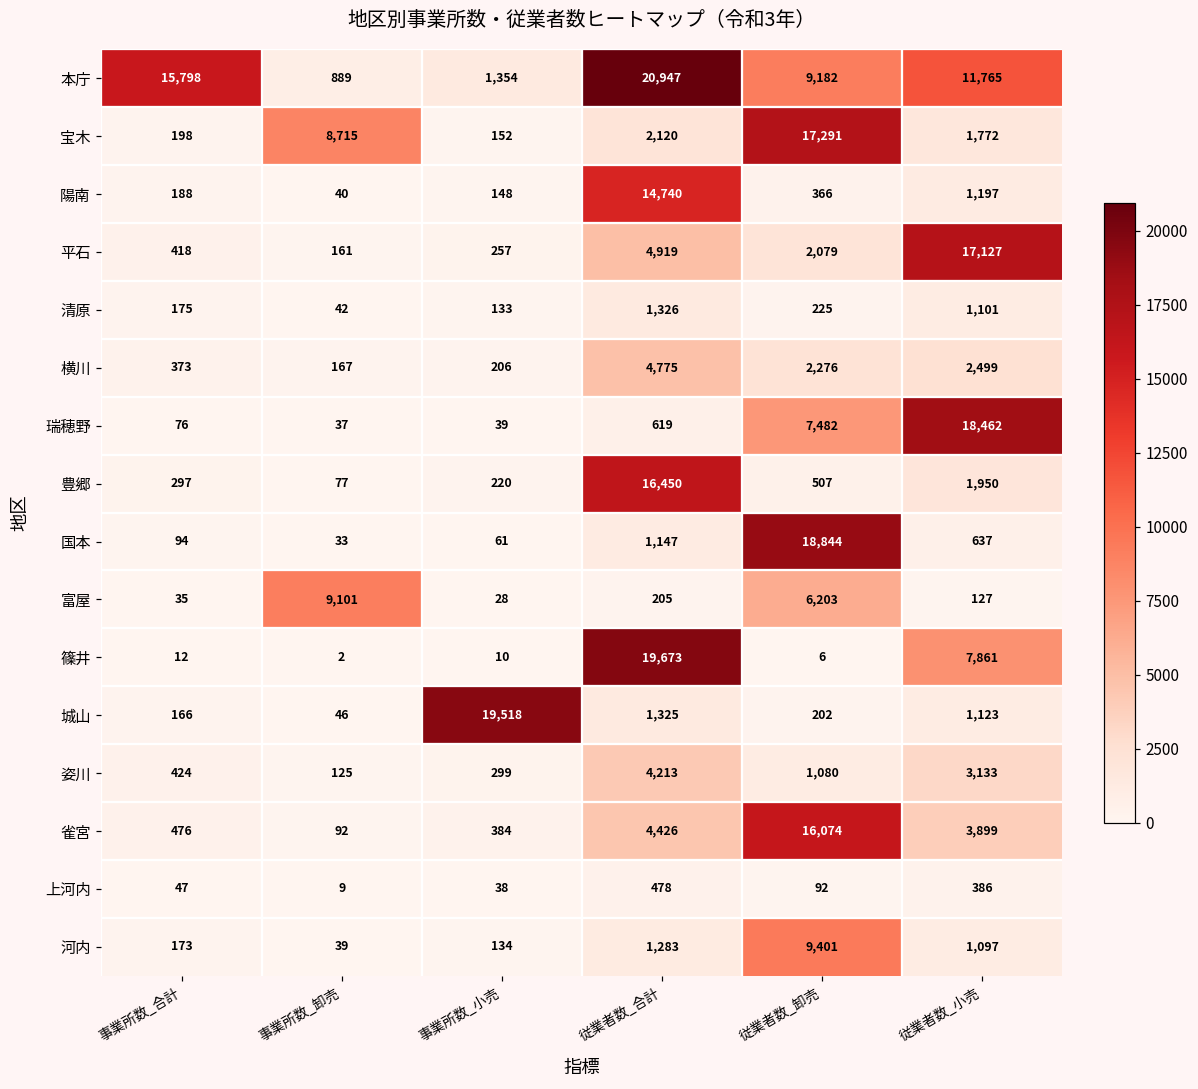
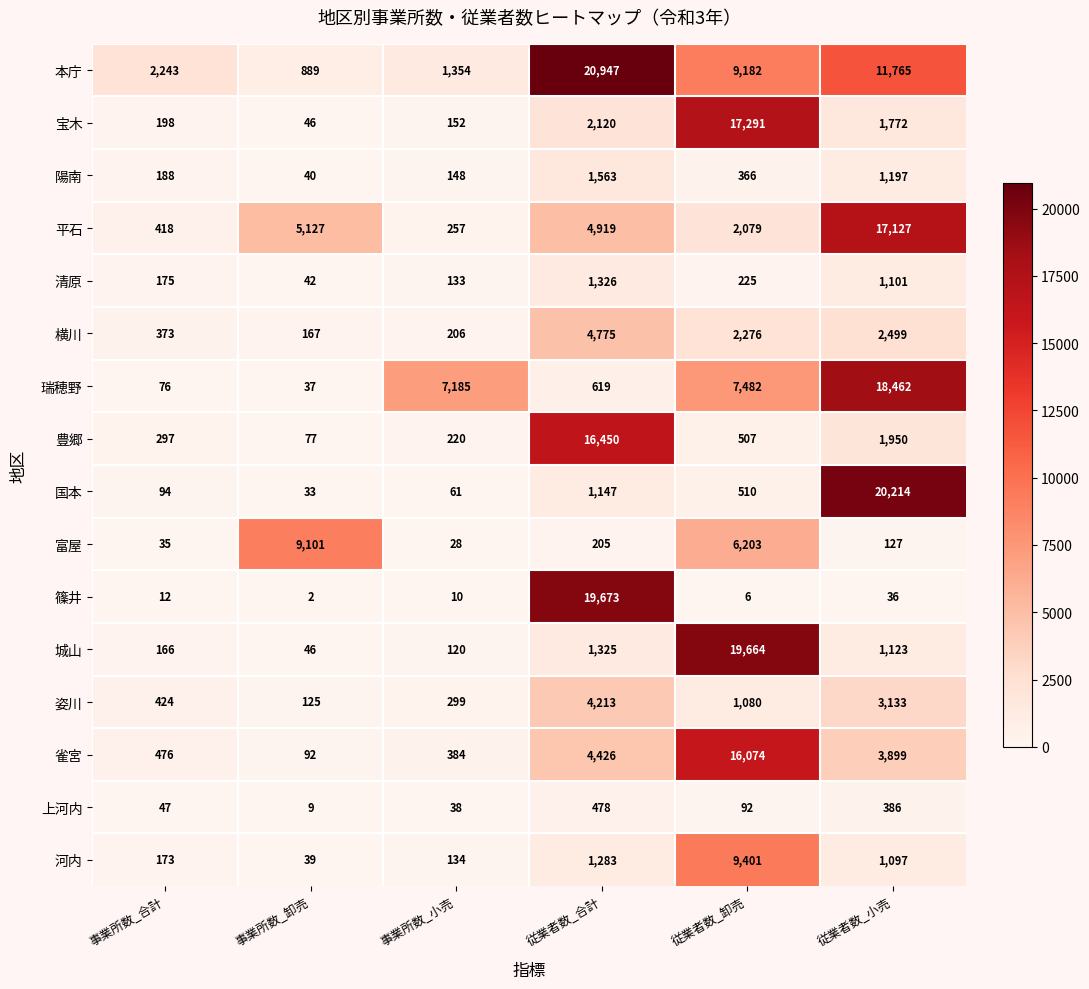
本庁, 事業所数_合計: 15,798 -> 2,243
宝木, 事業所数_卸売: 8,715 -> 46
陽南, 従業者数_合計: 14,740 -> 1,563
平石, 事業所数_卸売: 161 -> 5,127
瑞穂野, 事業所数_小売: 39 -> 7,185
国本, 従業者数_卸売: 18,844 -> 510
国本, 従業者数_小売: 637 -> 20,214
篠井, 従業者数_小売: 7,861 -> 36
城山, 事業所数_小売: 19,518 -> 120
城山, 従業者数_卸売: 202 -> 19,664
